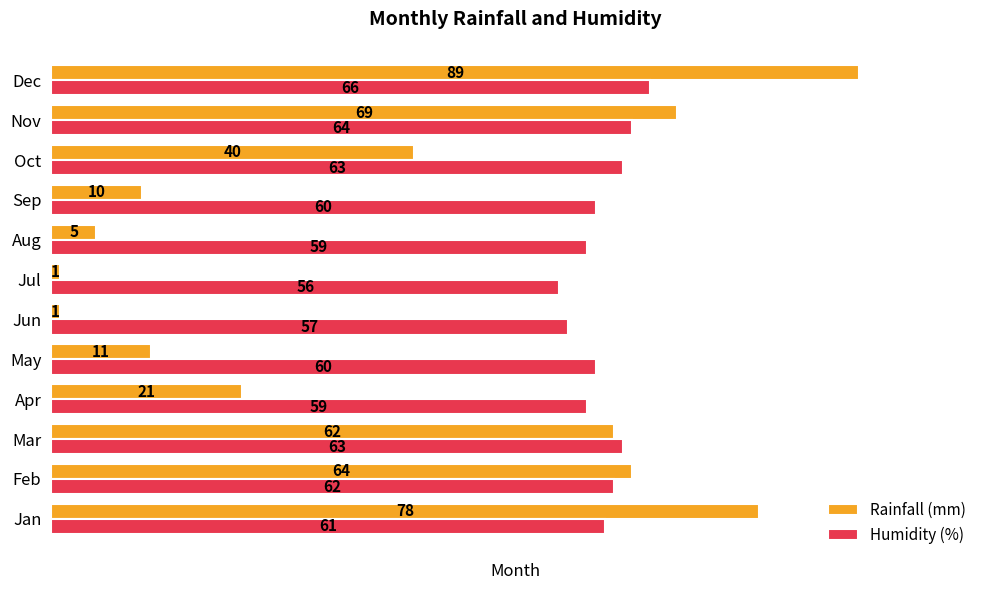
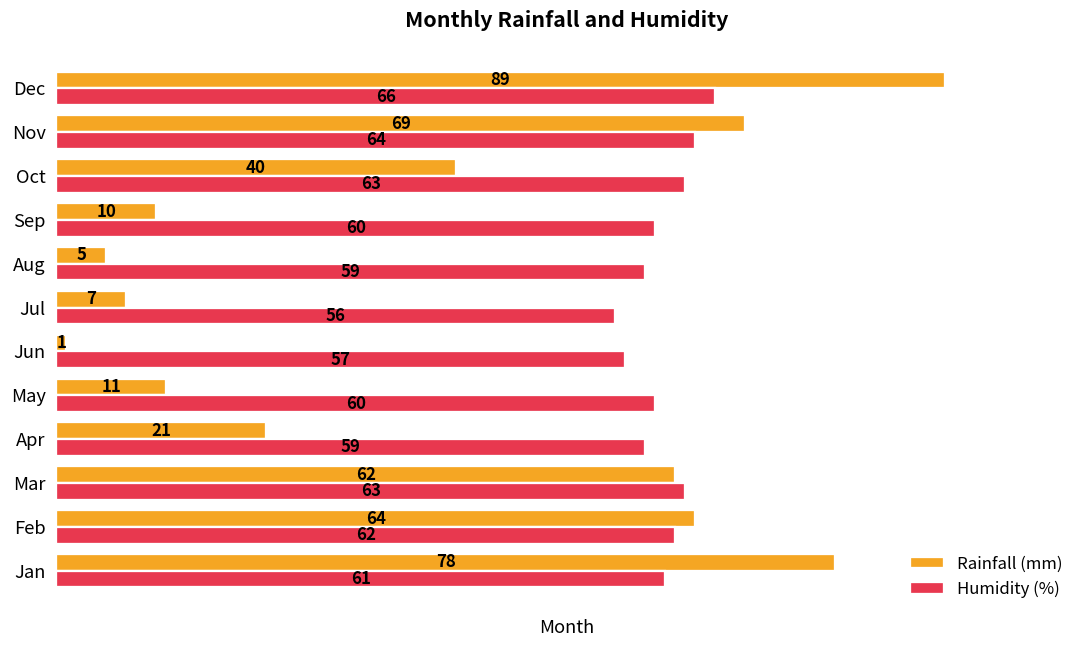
Rainfall (mm), Jul: 1 -> 7
